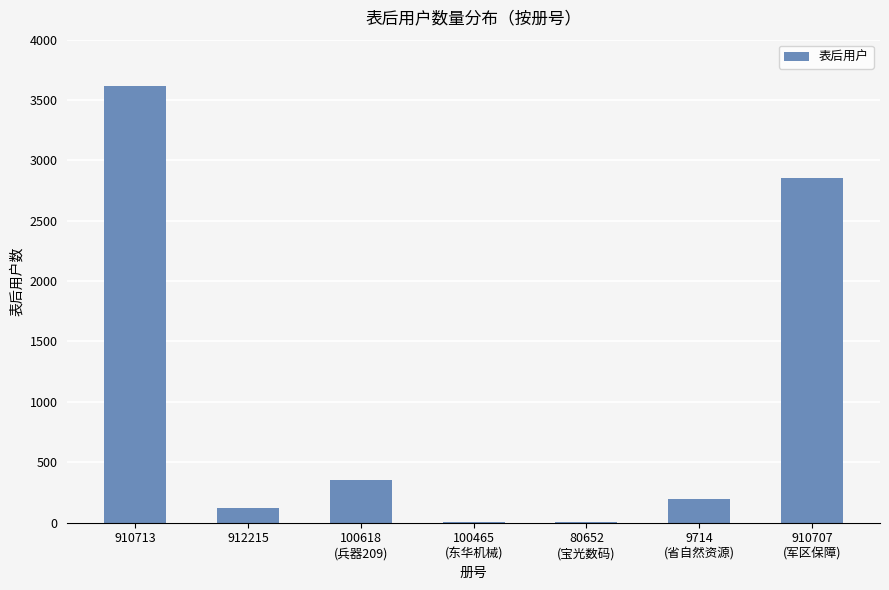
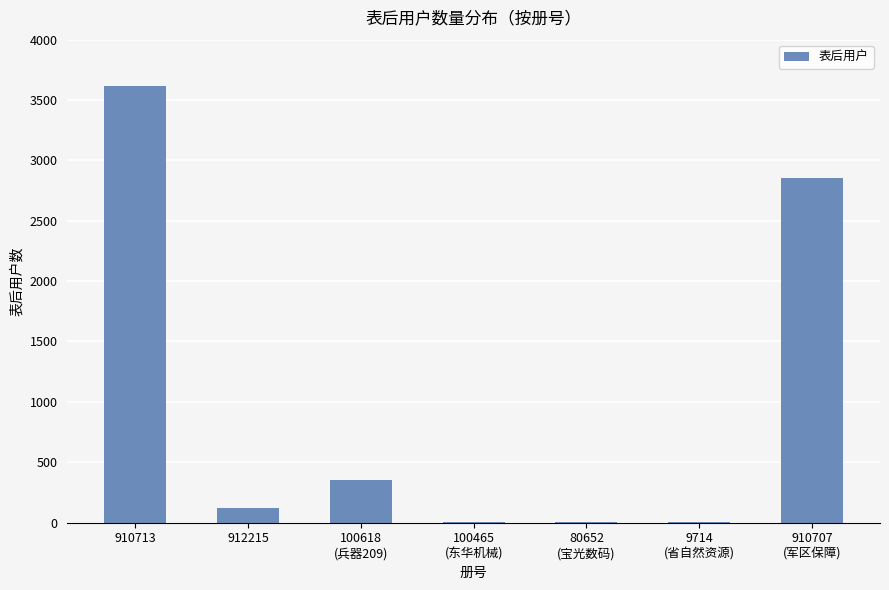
9714 (省自然资源): 200 -> 0
